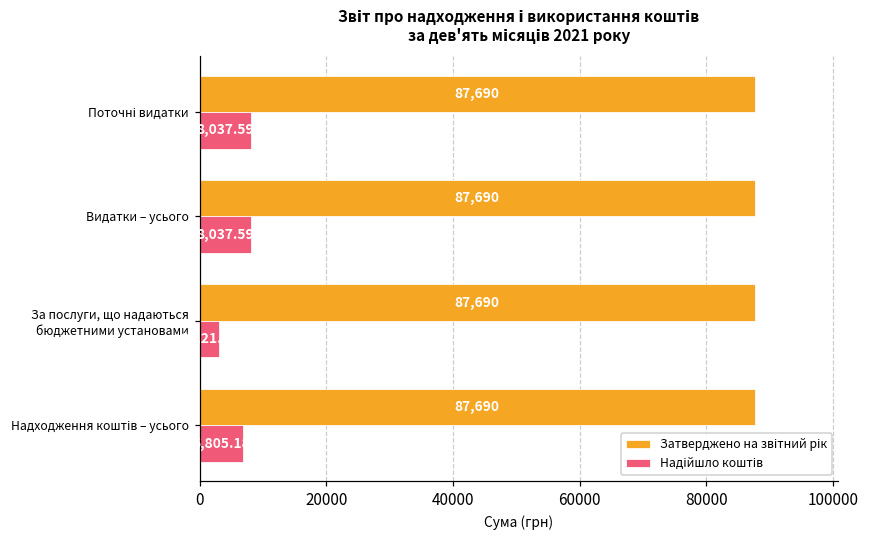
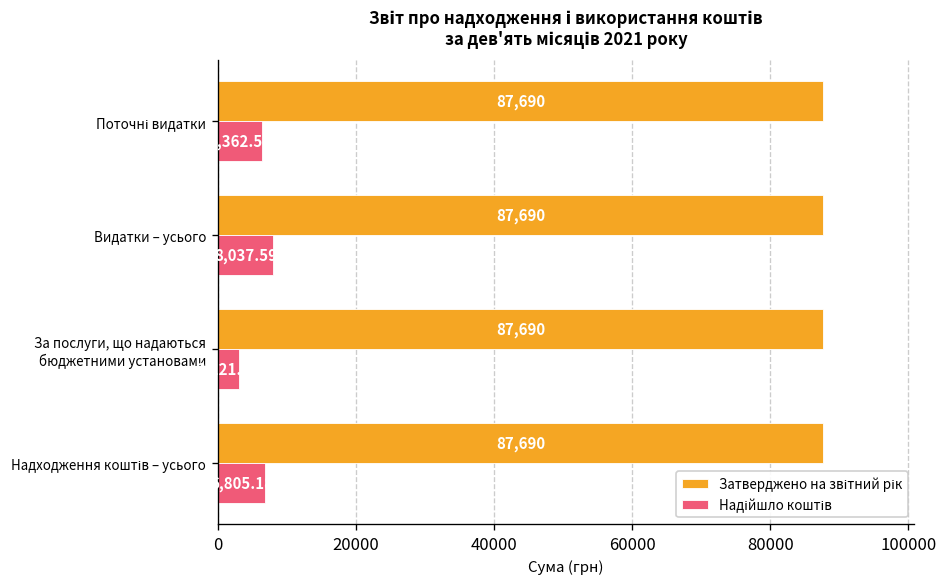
Надійшло коштів, Поточні видатки: 8,037.59 -> 6,362.51
